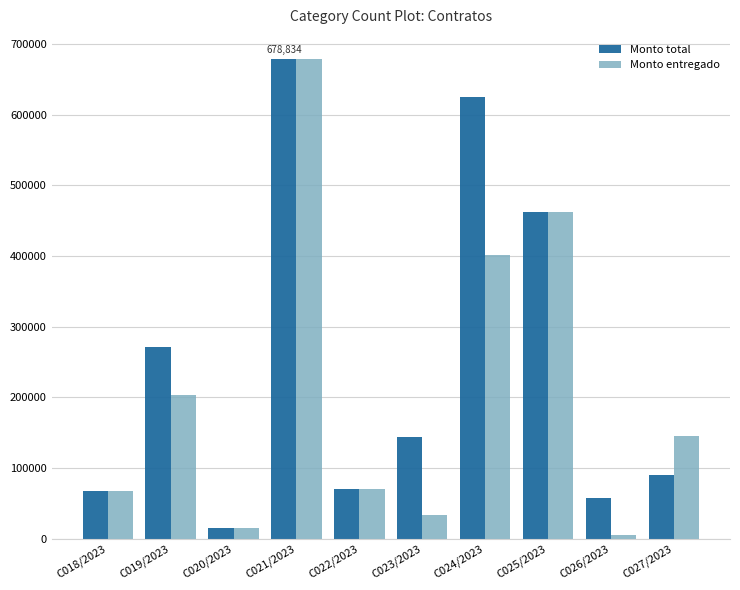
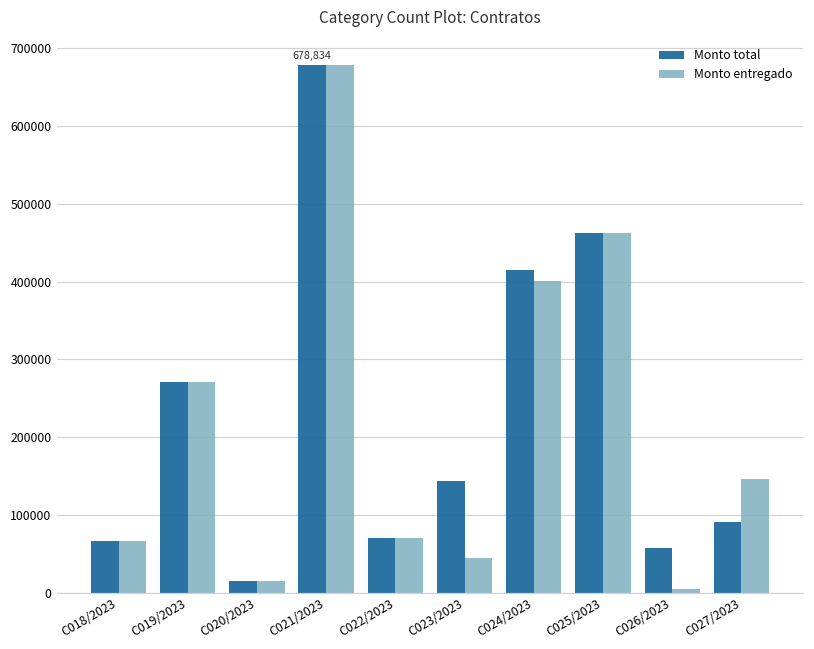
Monto entregado, C019/2023: 200000 -> 270000
Monto entregado, C023/2023: 30000 -> 40000
Monto total, C024/2023: 630000 -> 410000
